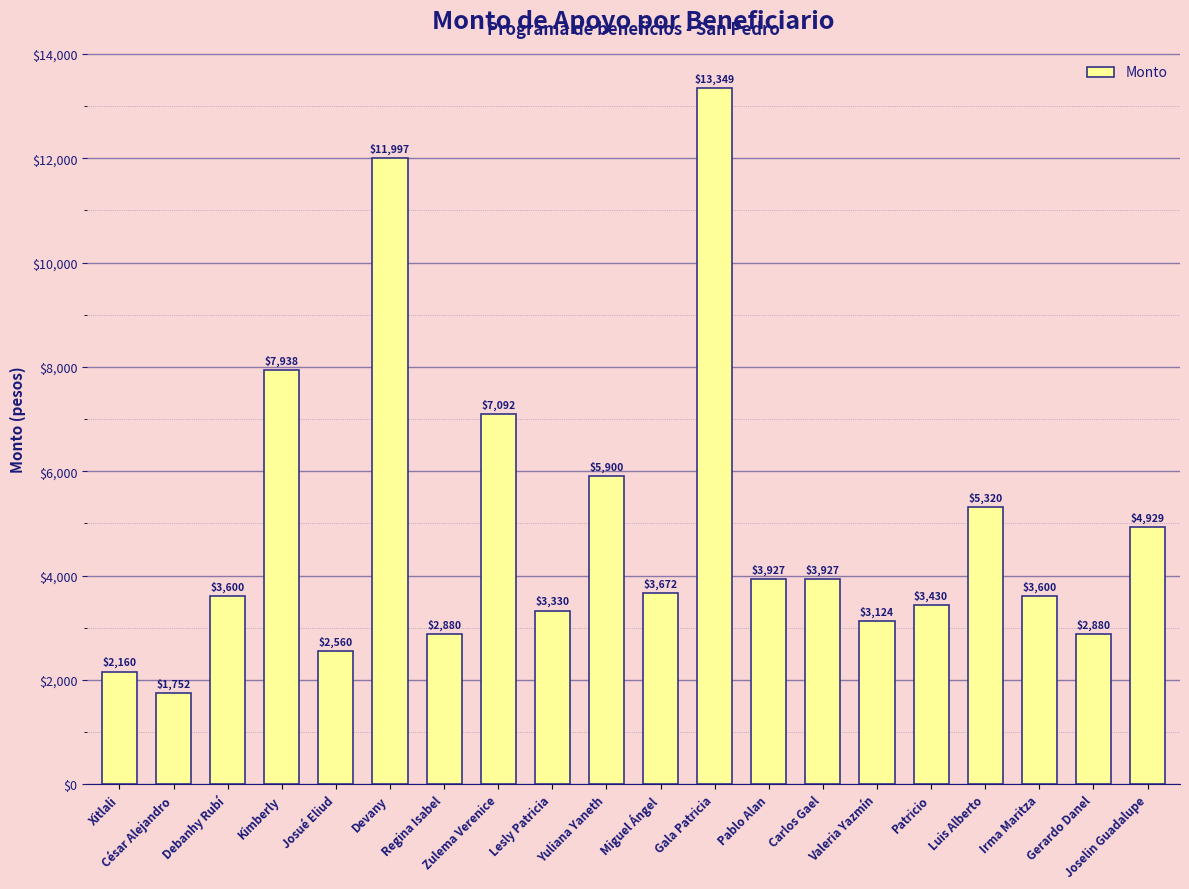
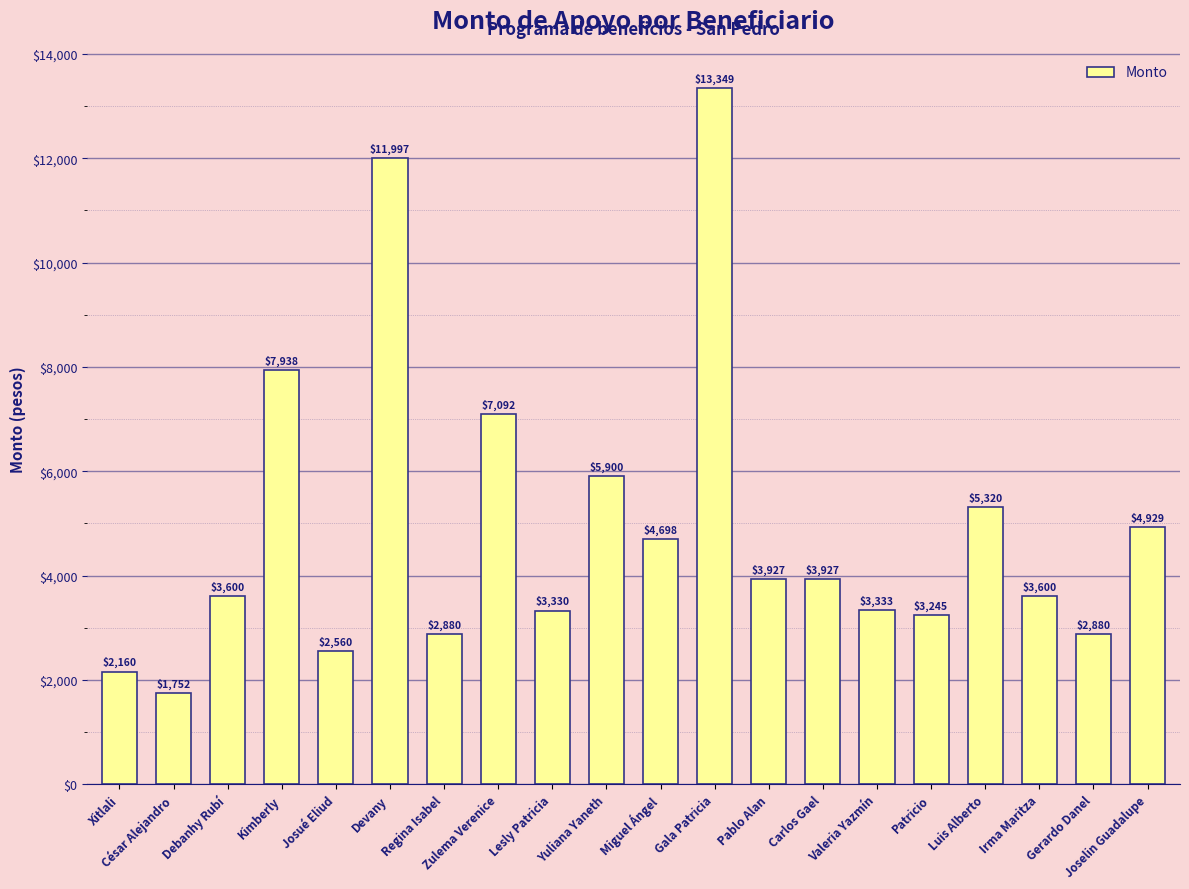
Miguel Ángel: $3,672 -> $4,698
Valeria Yazmín: $3,124 -> $3,333
Patricio: $3,430 -> $3,245
